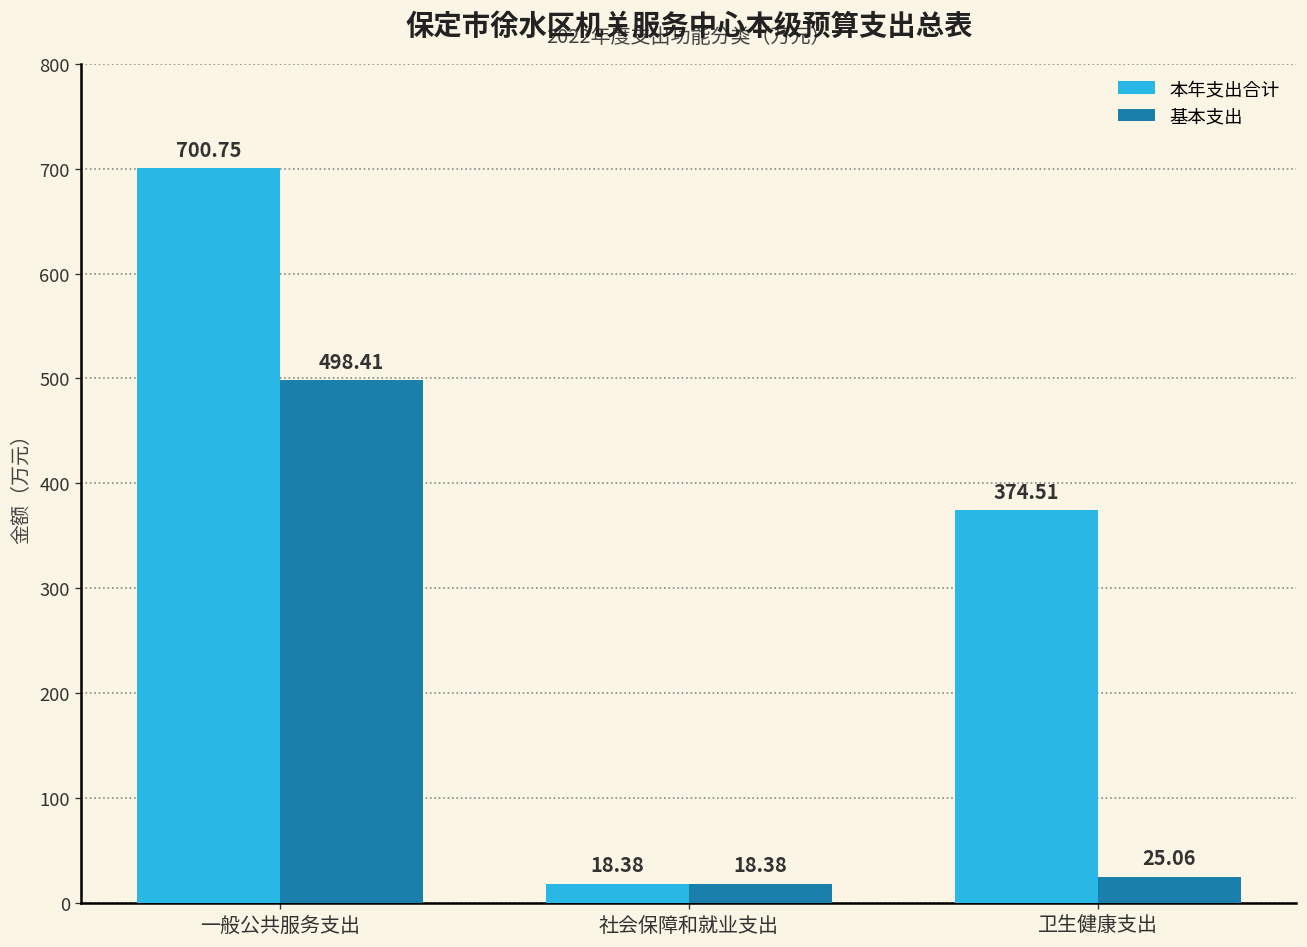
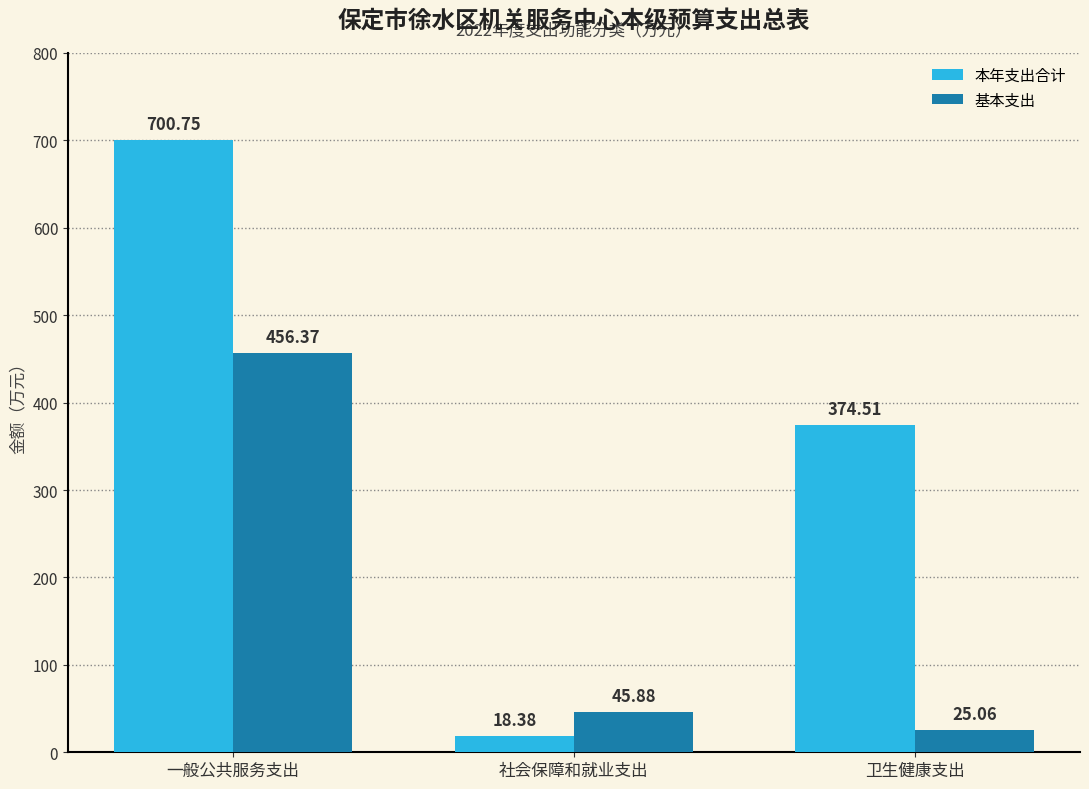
基本支出, 一般公共服务支出: 498.41 -> 456.37
基本支出, 社会保障和就业支出: 18.38 -> 45.88
